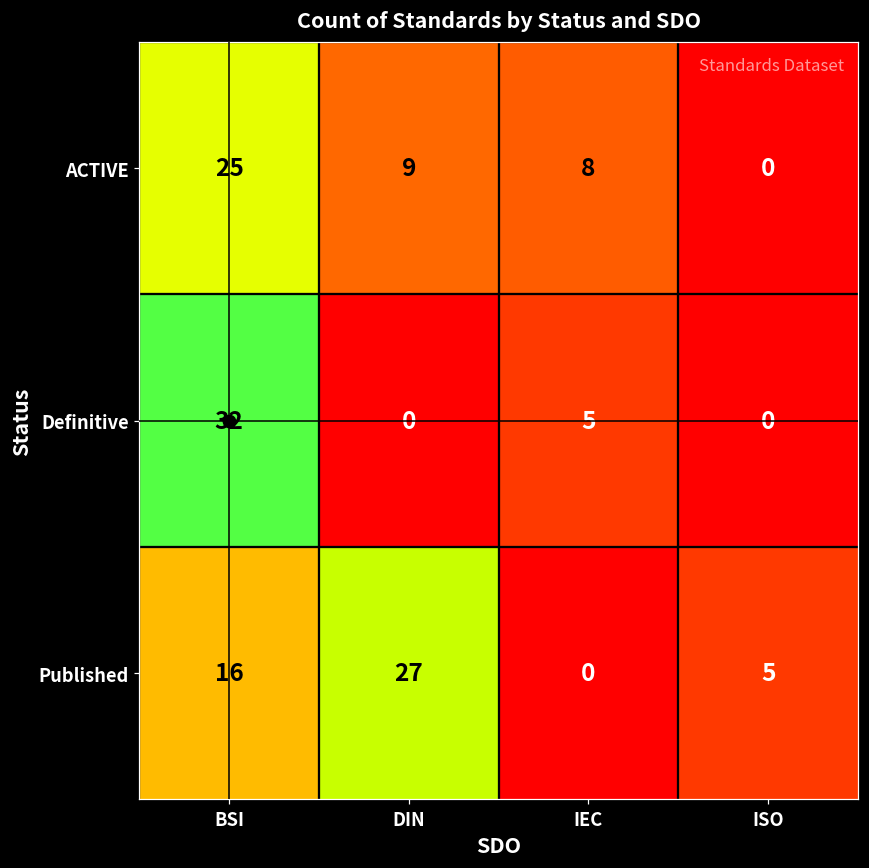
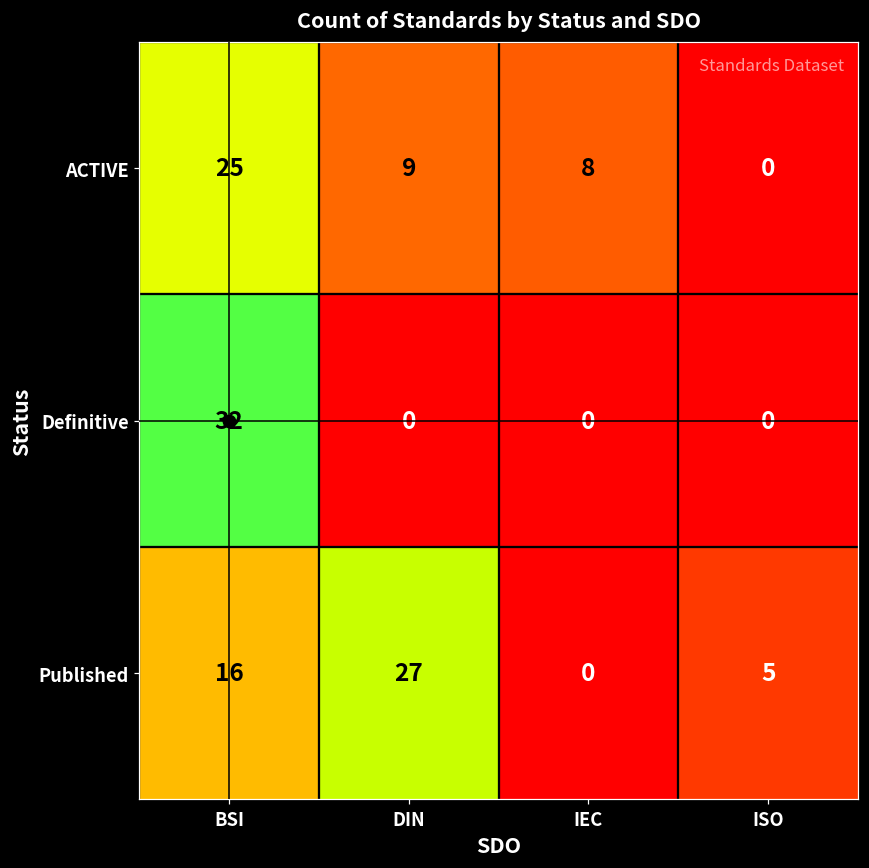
Definitive, IEC: 5 -> 0
